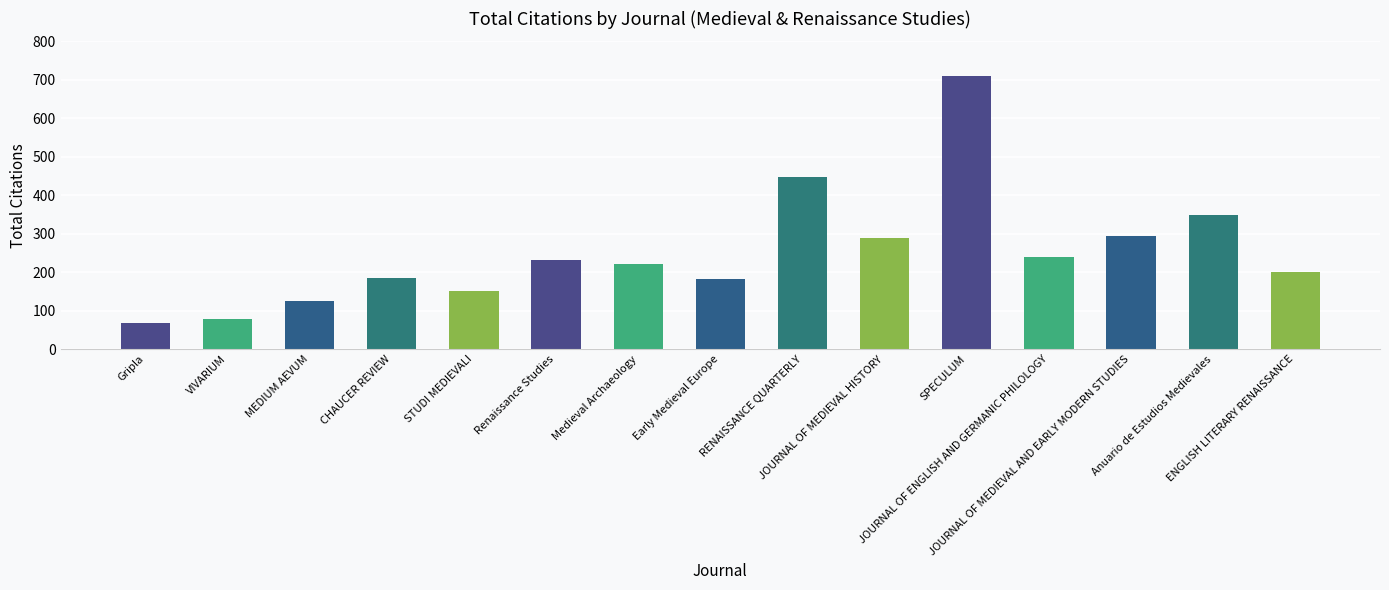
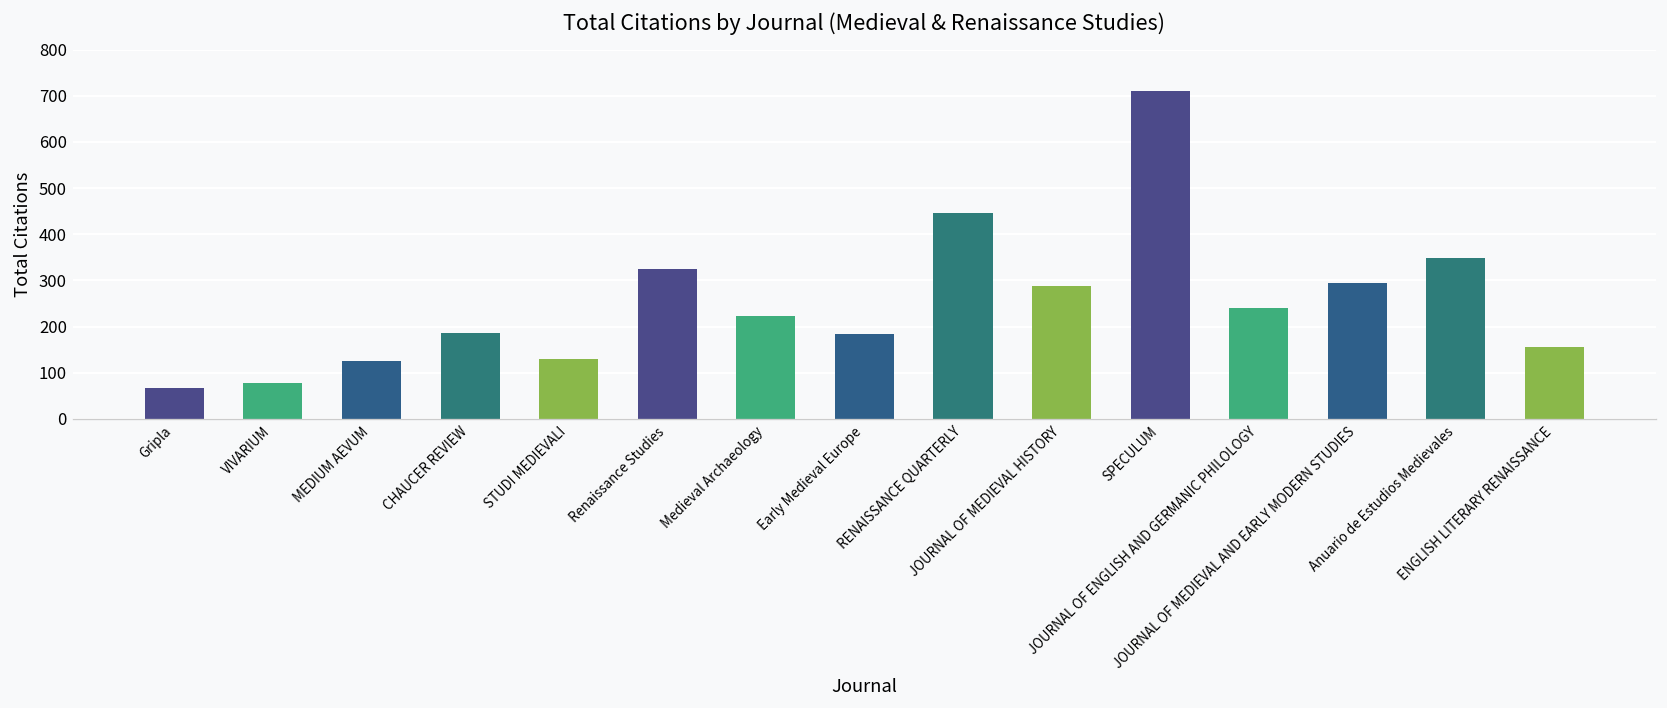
STUDI MEDIEVALI: 150 -> 130
Renaissance Studies: 230 -> 320
ENGLISH LITERARY RENAISSANCE: 200 -> 160
